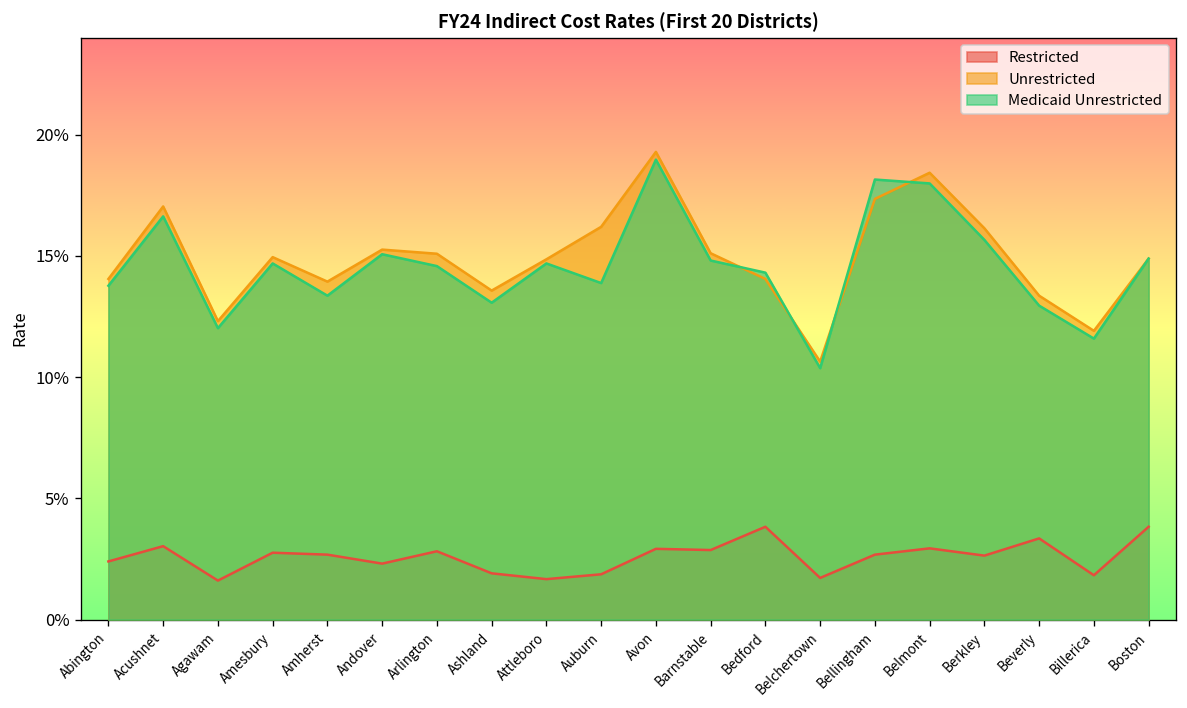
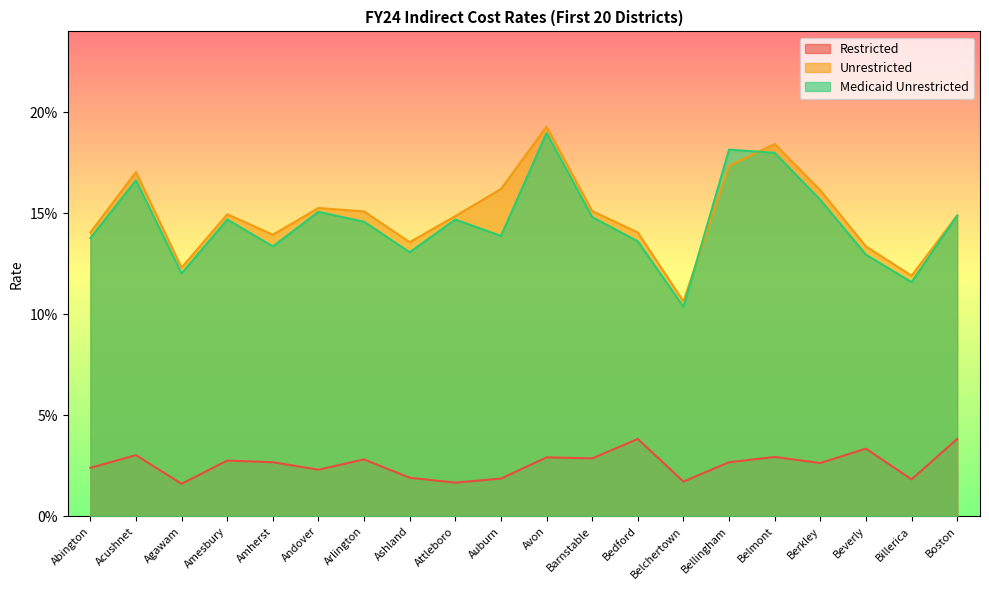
Medicaid Unrestricted, Bedford: 14.3% -> 13.6%
